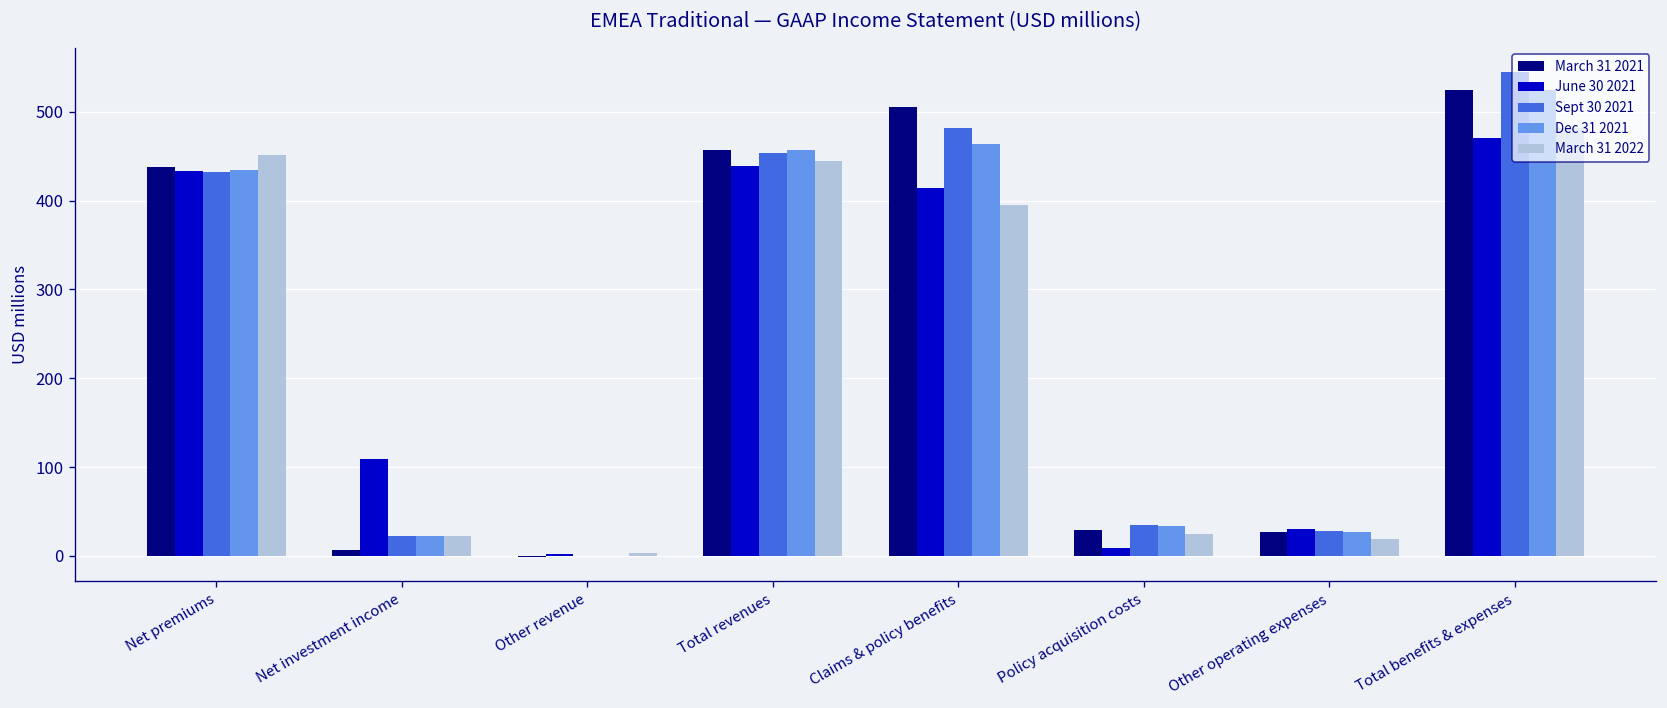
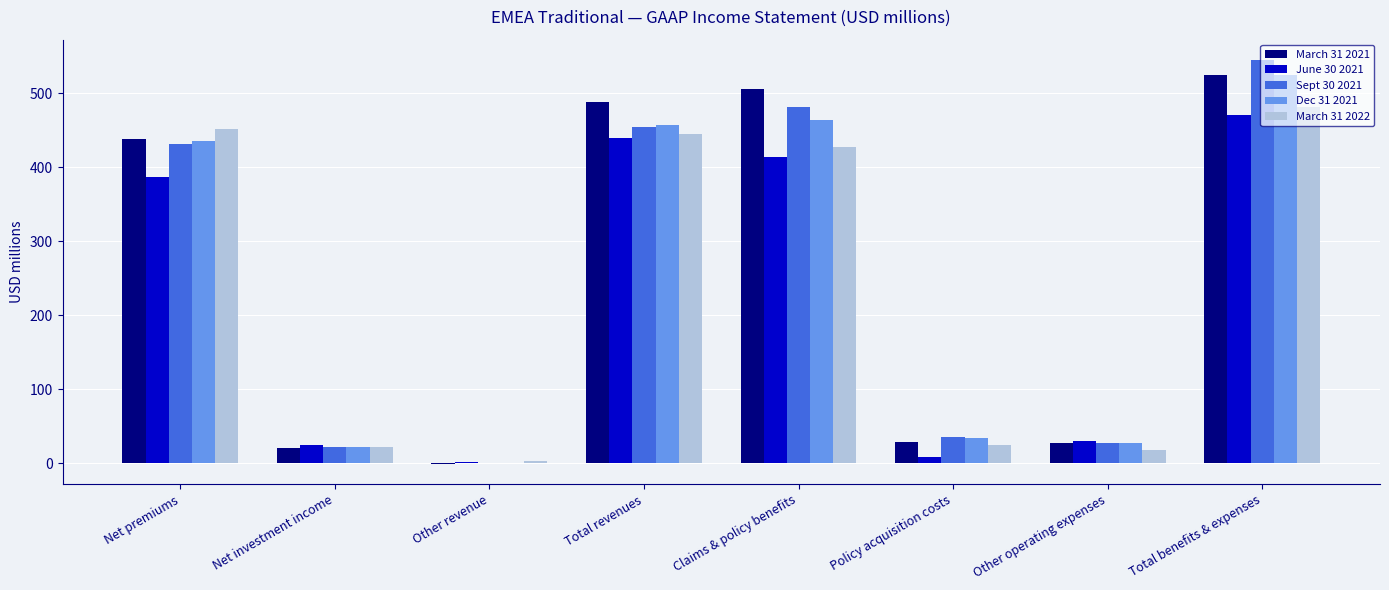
June 30 2021, Net premiums: 430 -> 390
March 31 2021, Net investment income: 10 -> 20
June 30 2021, Net investment income: 110 -> 20
March 31 2021, Total revenues: 460 -> 490
March 31 2022, Claims & policy benefits: 400 -> 430
